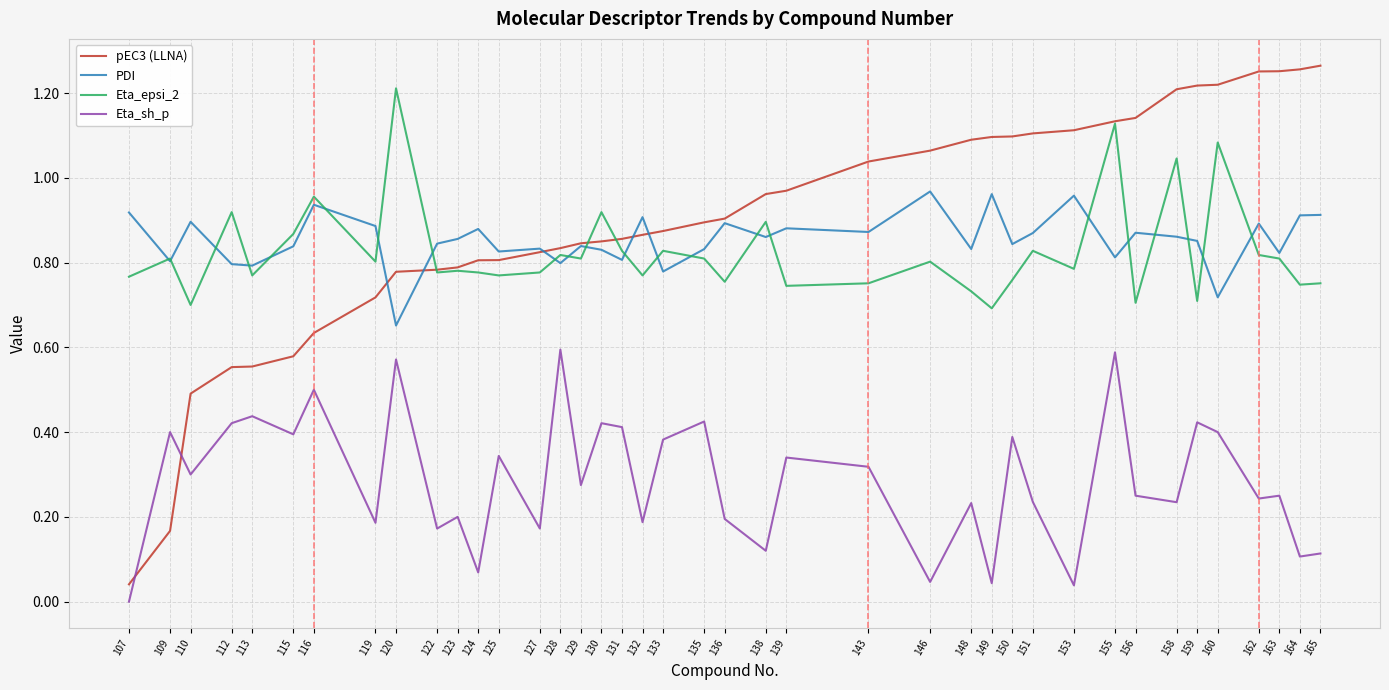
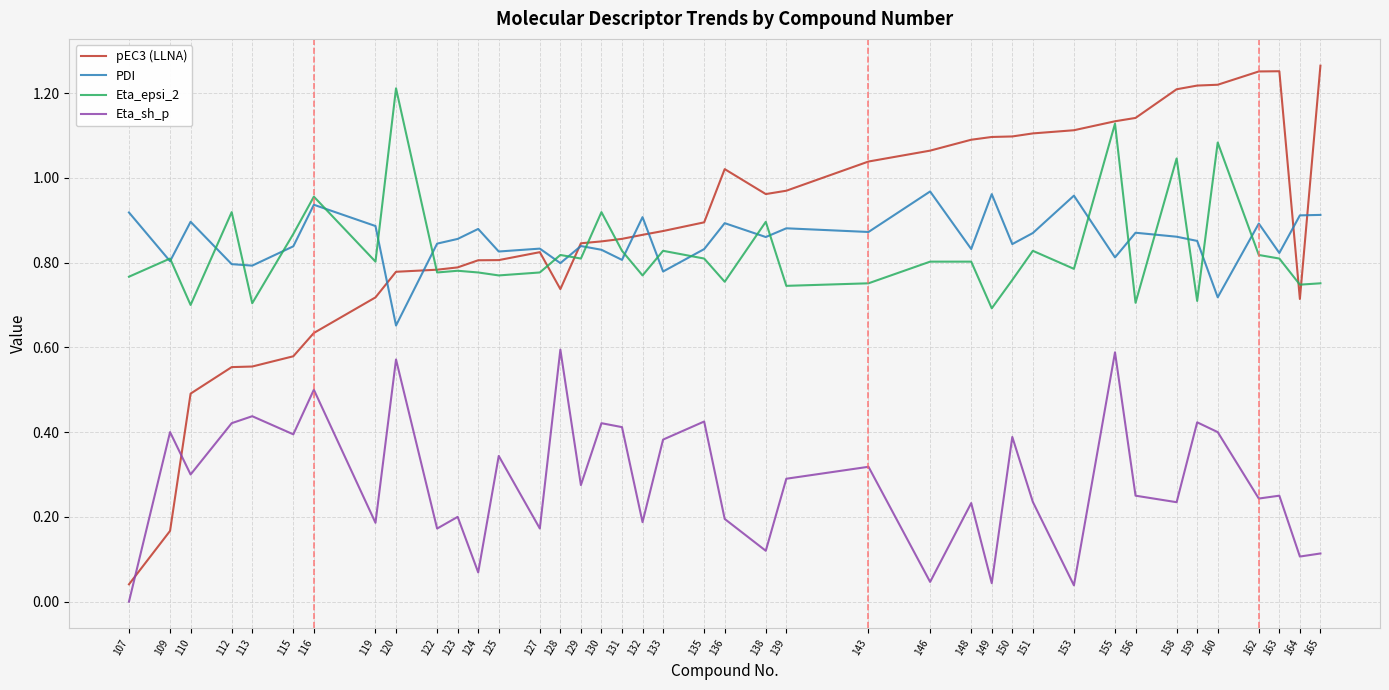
Eta_epsi_2, 113: 0.77 -> 0.70
pEC3 (LLNA), 128: 0.83 -> 0.74
pEC3 (LLNA), 136: 0.90 -> 1.02
Eta_sh_p, 139: 0.34 -> 0.29
Eta_epsi_2, 148: 0.73 -> 0.80
pEC3 (LLNA), 164: 1.26 -> 0.71
